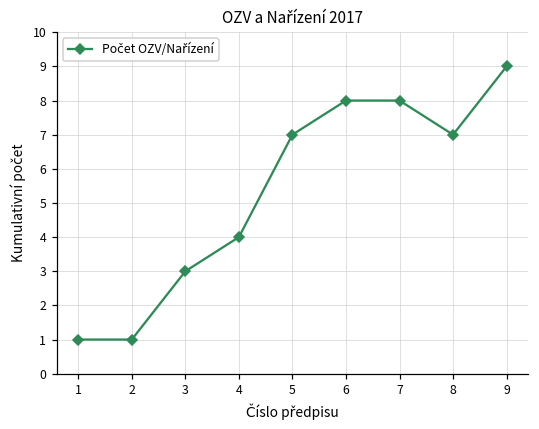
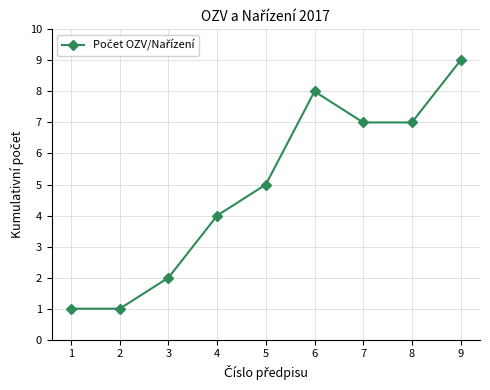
3: 3 -> 2
5: 7 -> 5
7: 8 -> 7
